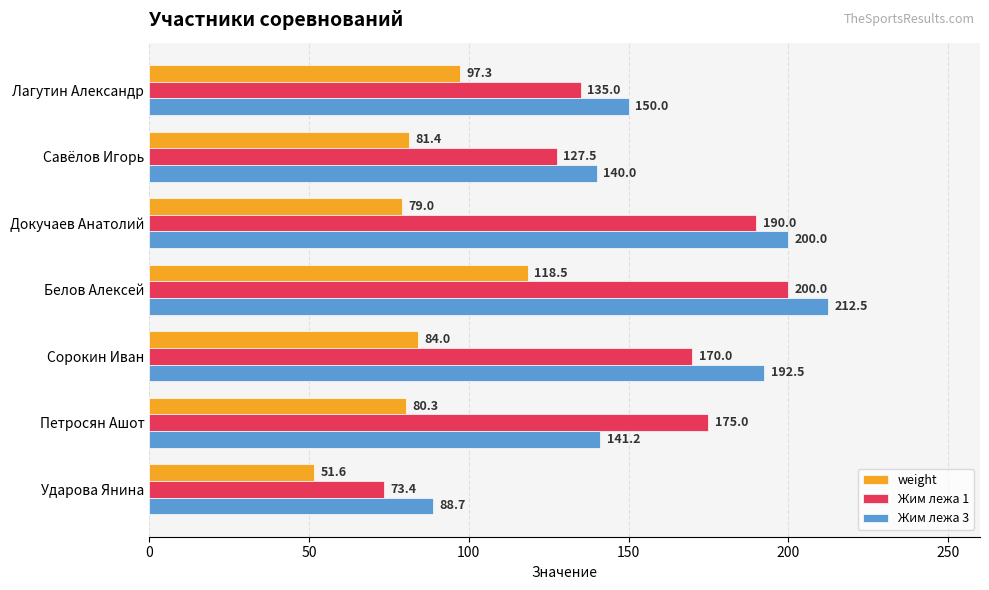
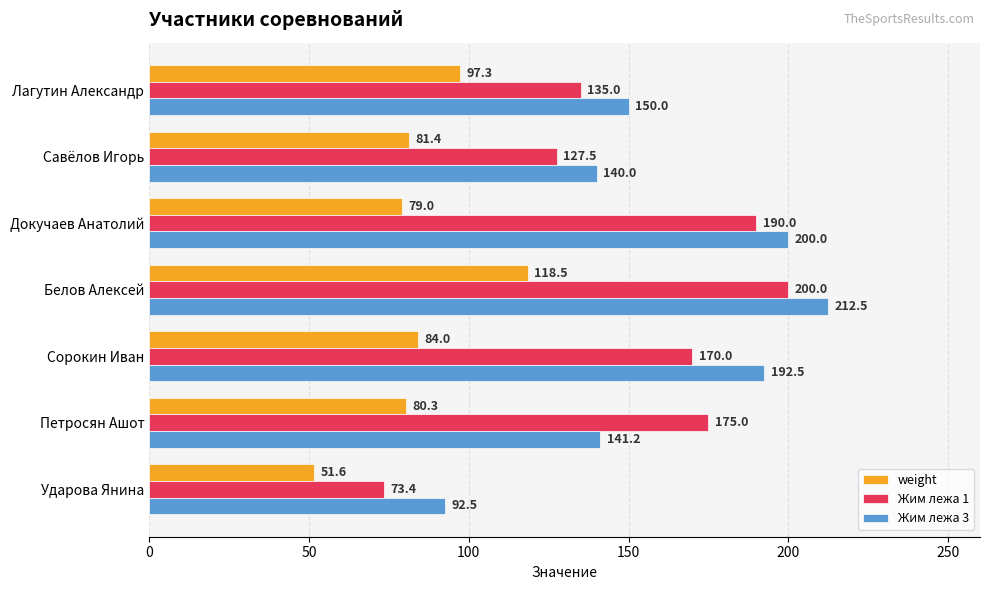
Жим лежа 3, Ударова Янина: 88.7 -> 92.5
